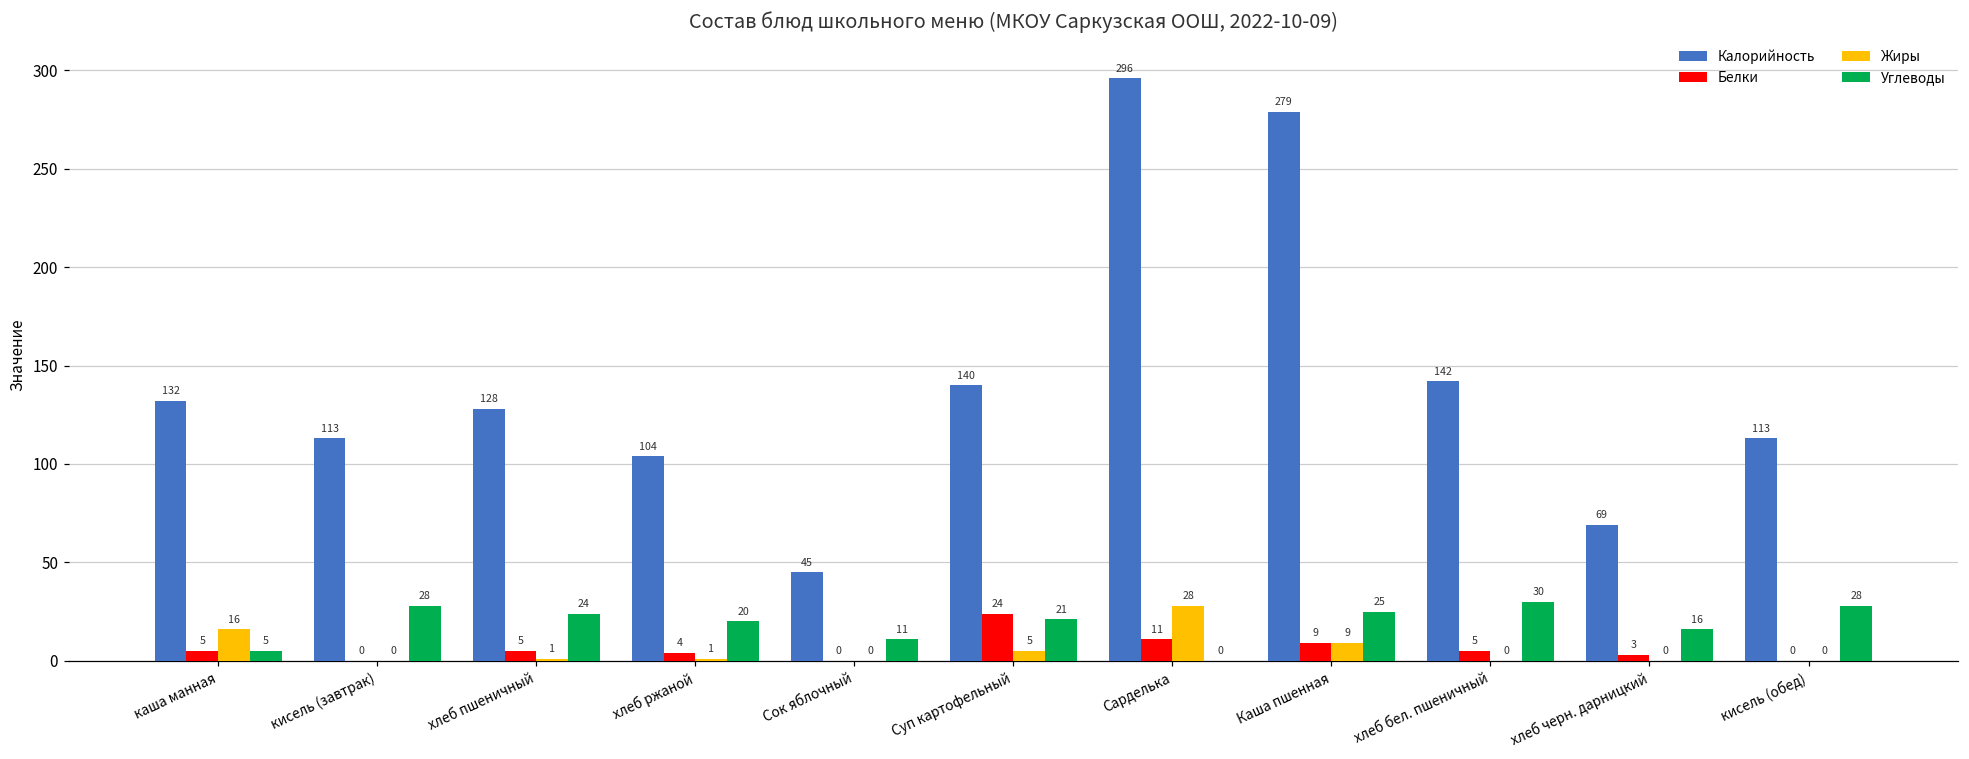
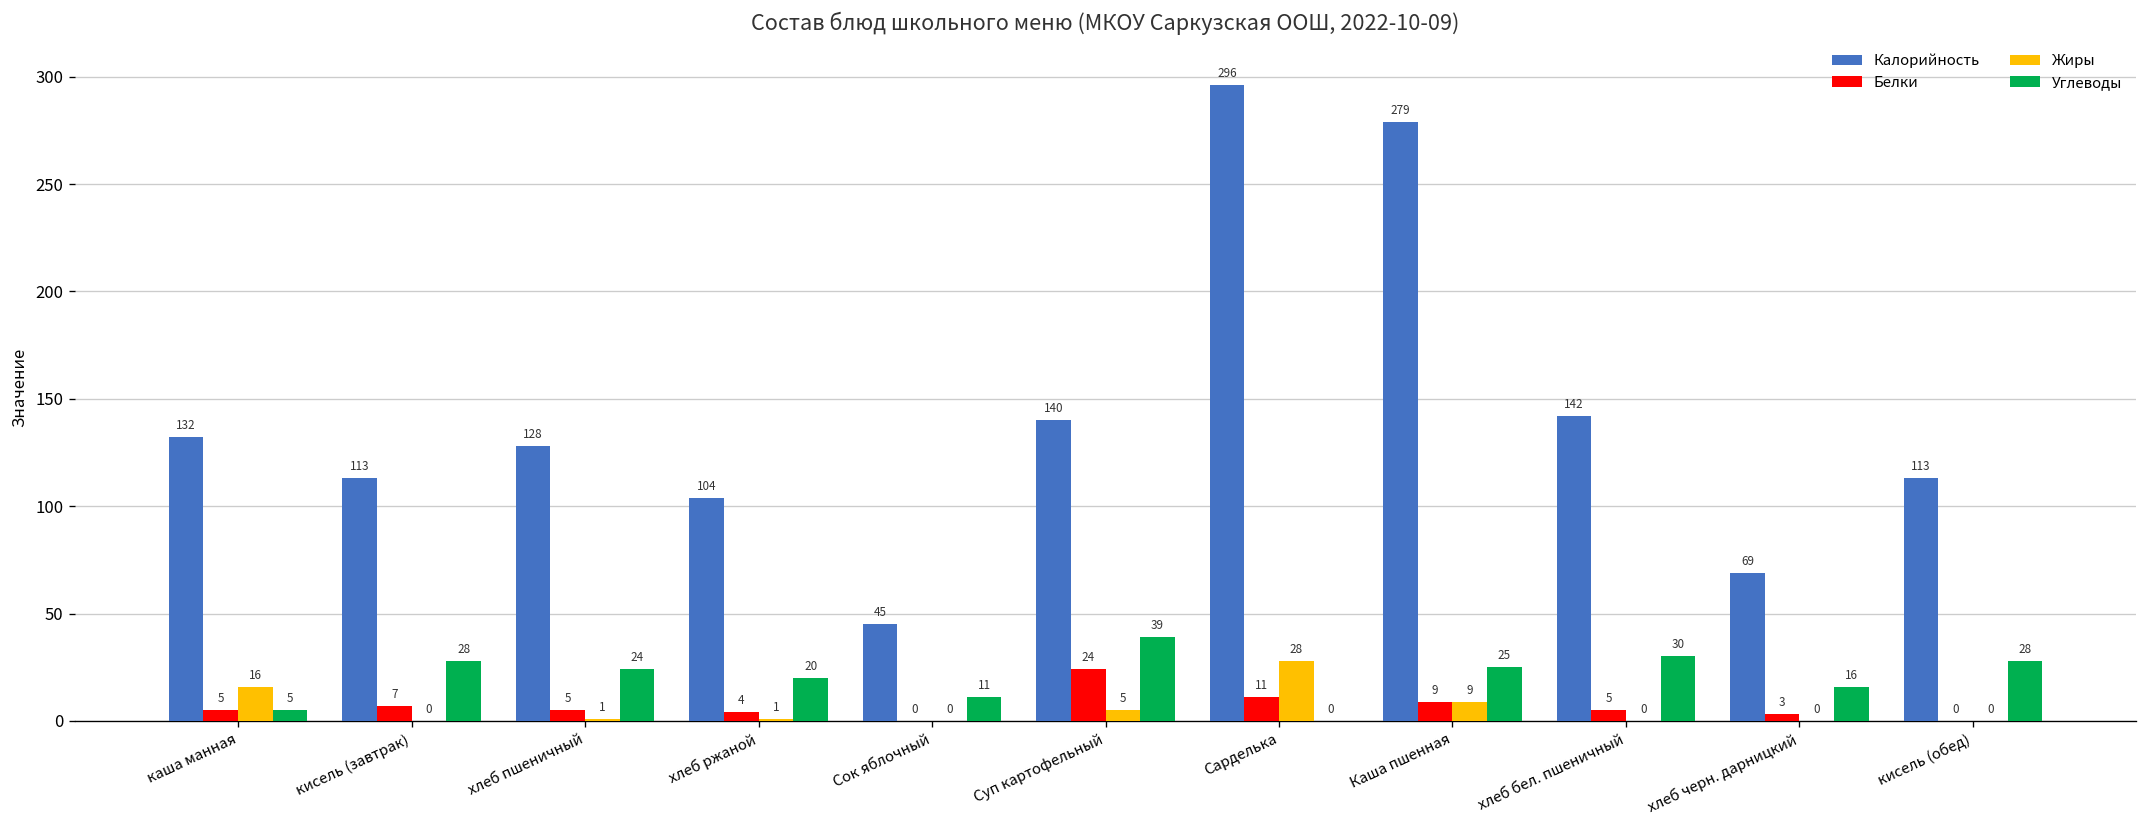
Белки, кисель (завтрак): 0 -> 7
Углеводы, Суп картофельный: 21 -> 39
